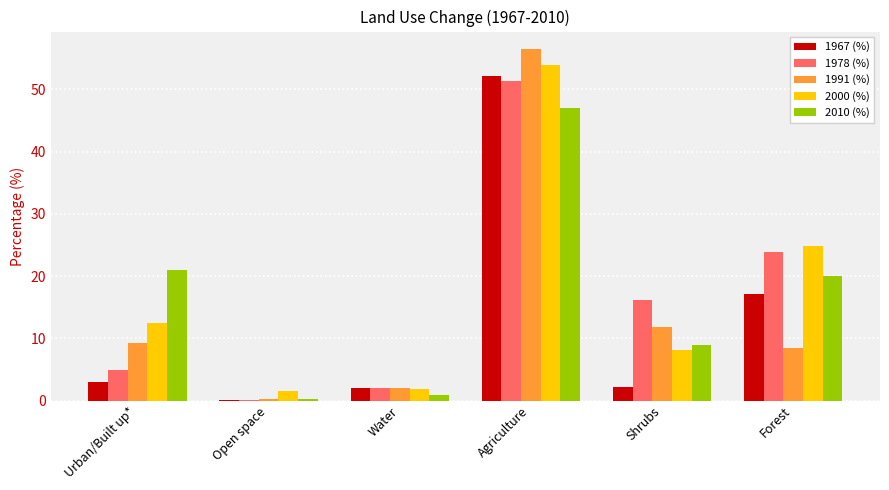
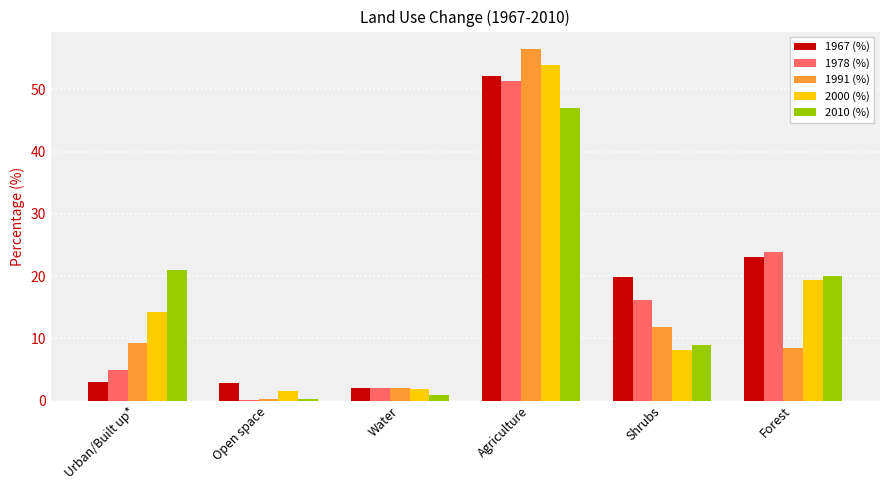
2000 (%), Urban/Built up*: 12 -> 14
1967 (%), Open space: 0 -> 3
1967 (%), Shrubs: 2 -> 20
1967 (%), Forest: 17 -> 23
2000 (%), Forest: 25 -> 19
